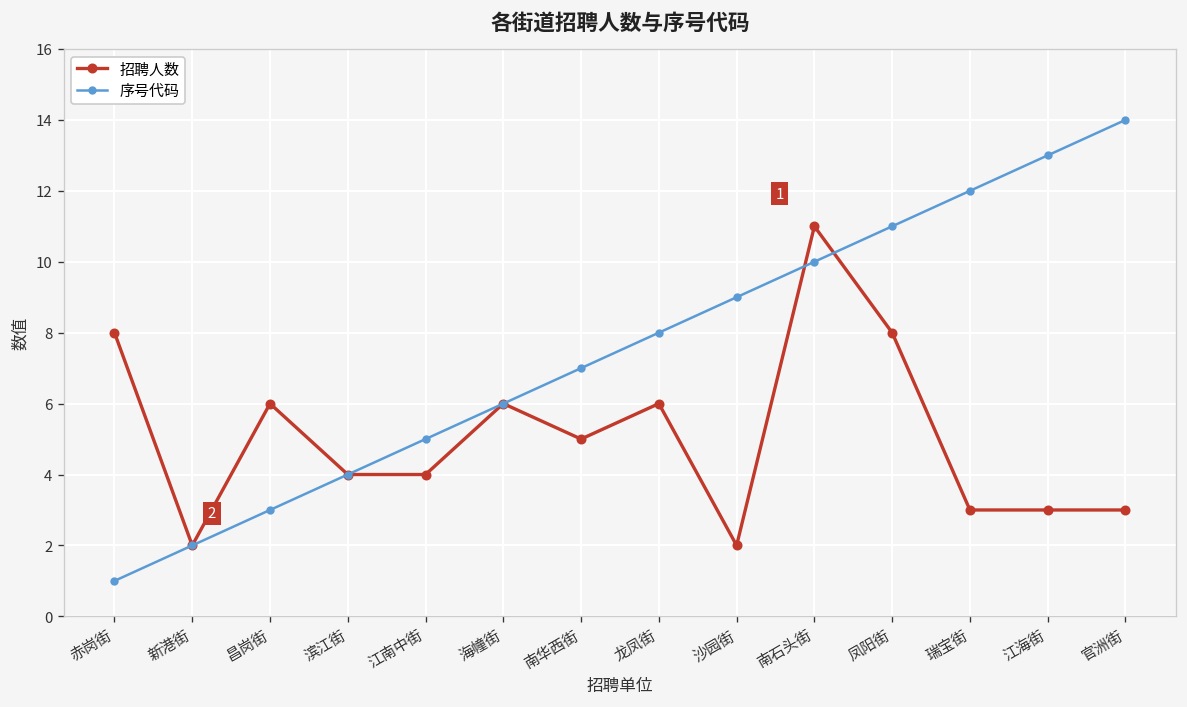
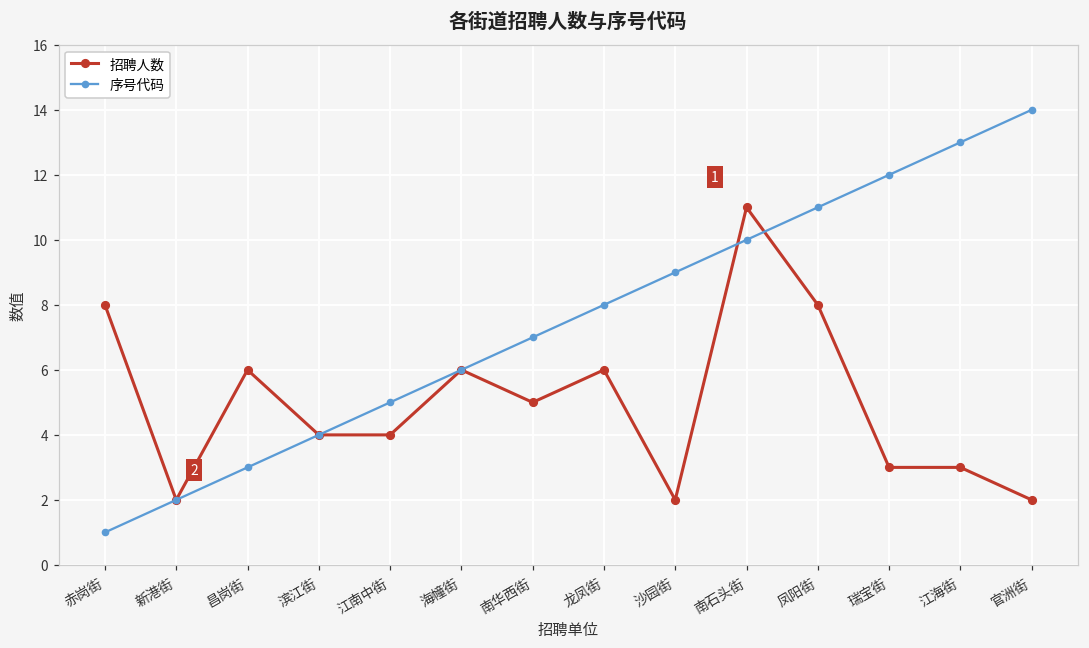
招聘人数, 官洲街: 3 -> 2
